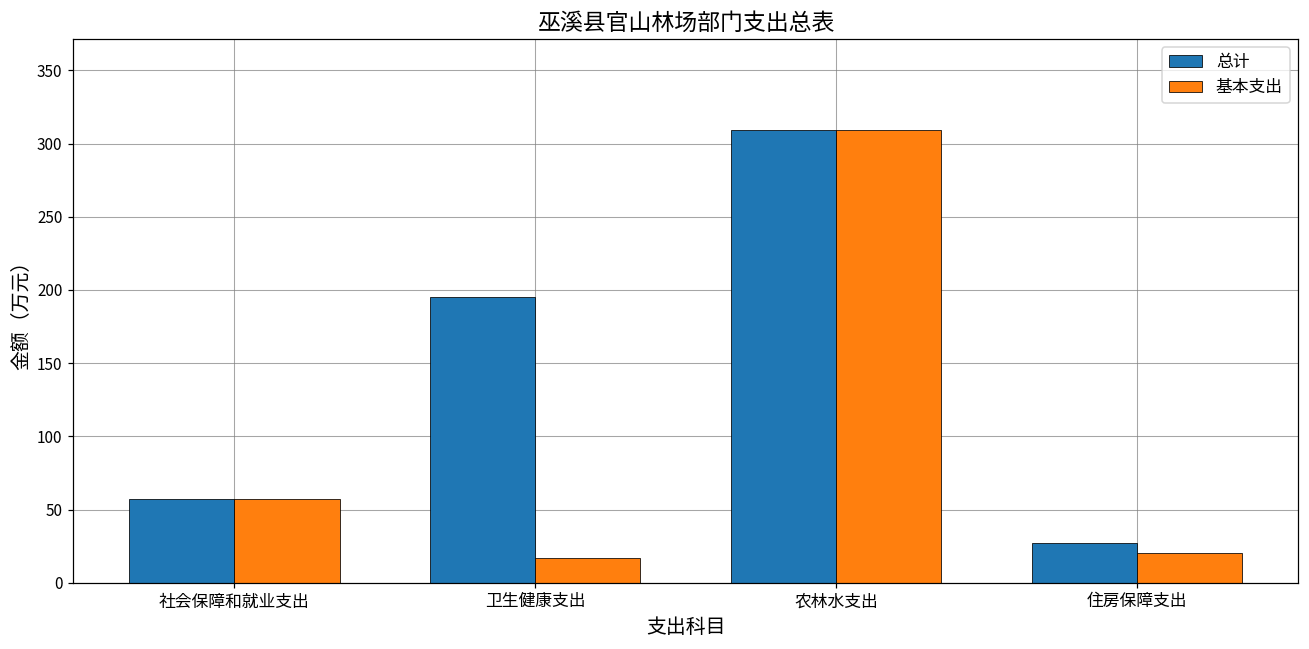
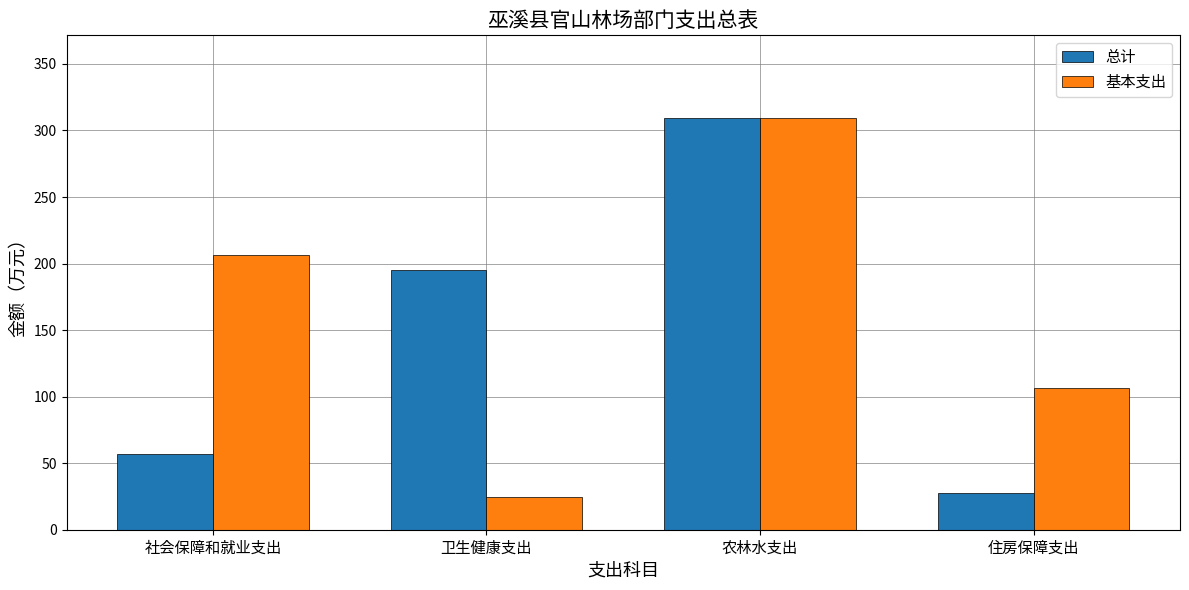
基本支出, 社会保障和就业支出: 57 -> 207
基本支出, 卫生健康支出: 17 -> 25
基本支出, 住房保障支出: 20 -> 107
